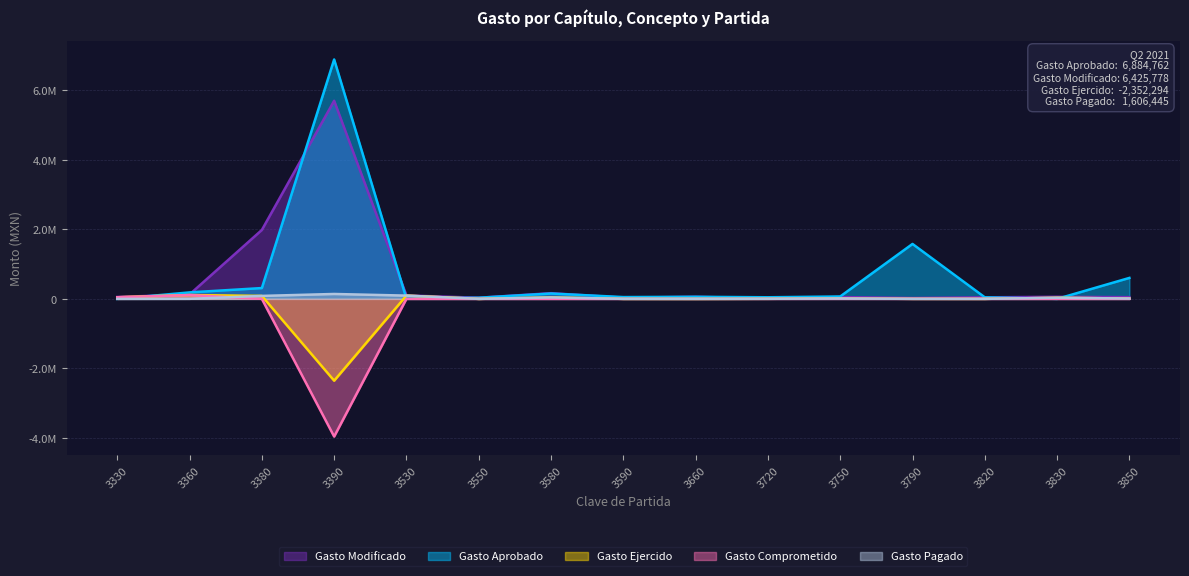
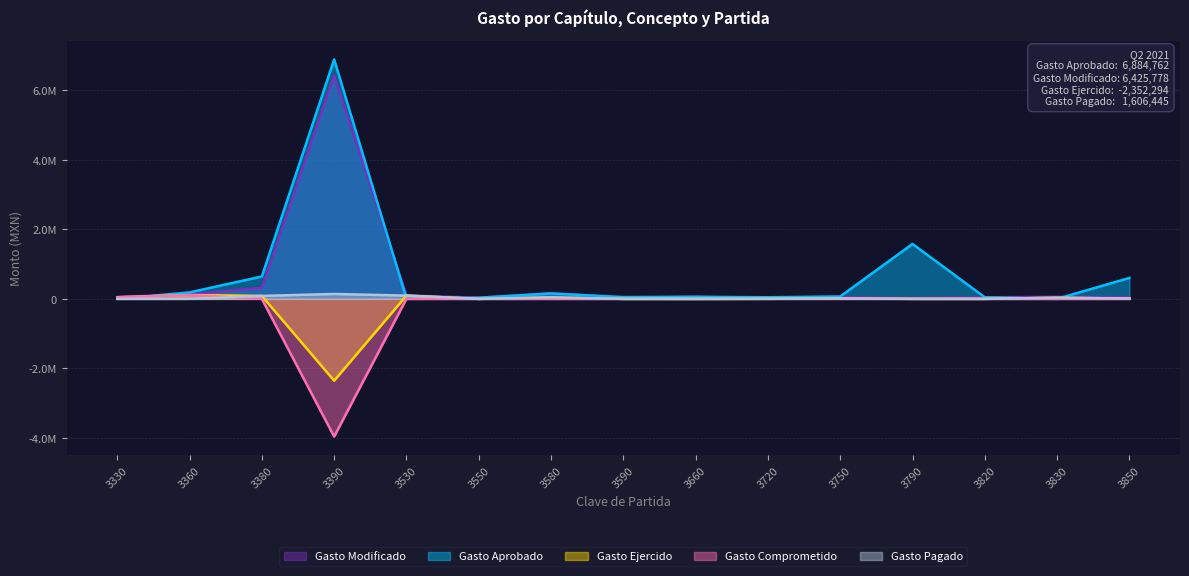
Gasto Modificado, 3380: 2000000 -> 300000
Gasto Aprobado, 3380: 300000 -> 600000
Gasto Modificado, 3390: 5700000 -> 6400000
